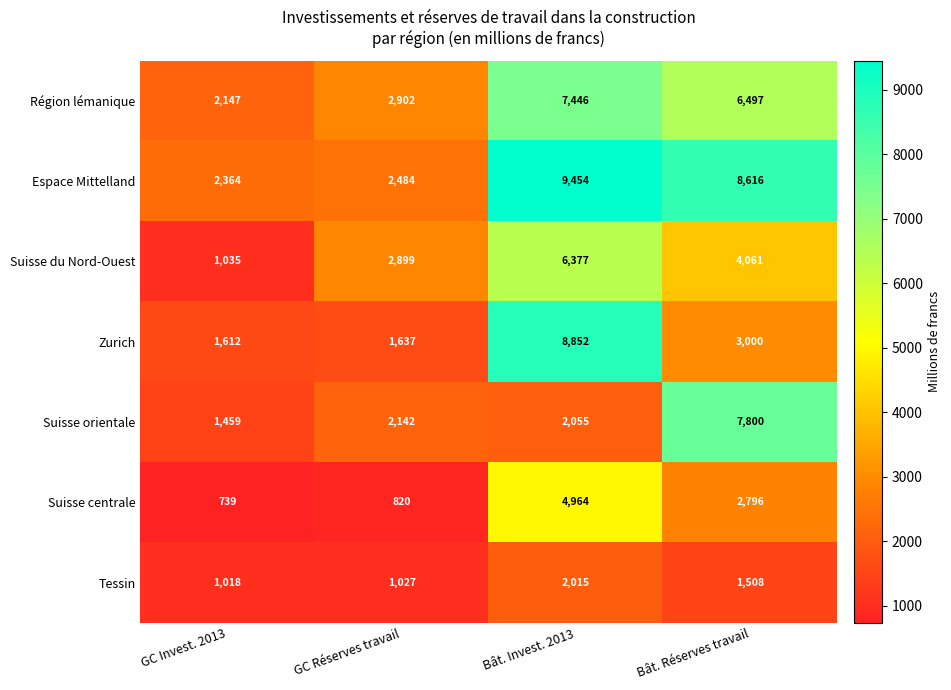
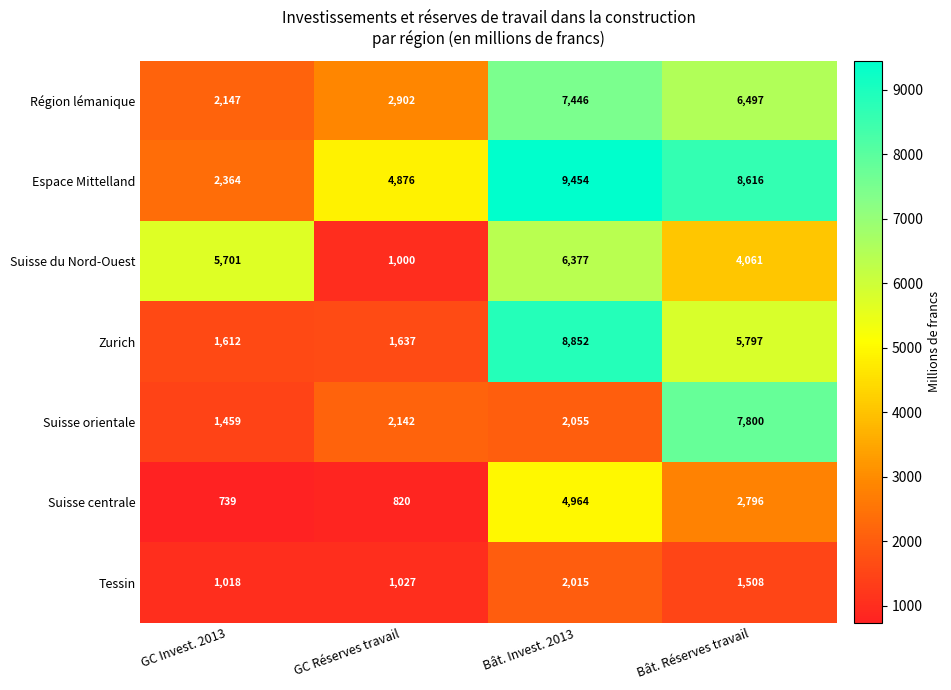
Espace Mittelland, GC Réserves travail: 2,484 -> 4,876
Suisse du Nord-Ouest, GC Invest. 2013: 1,035 -> 5,701
Suisse du Nord-Ouest, GC Réserves travail: 2,899 -> 1,000
Zurich, Bât. Réserves travail: 3,000 -> 5,797
